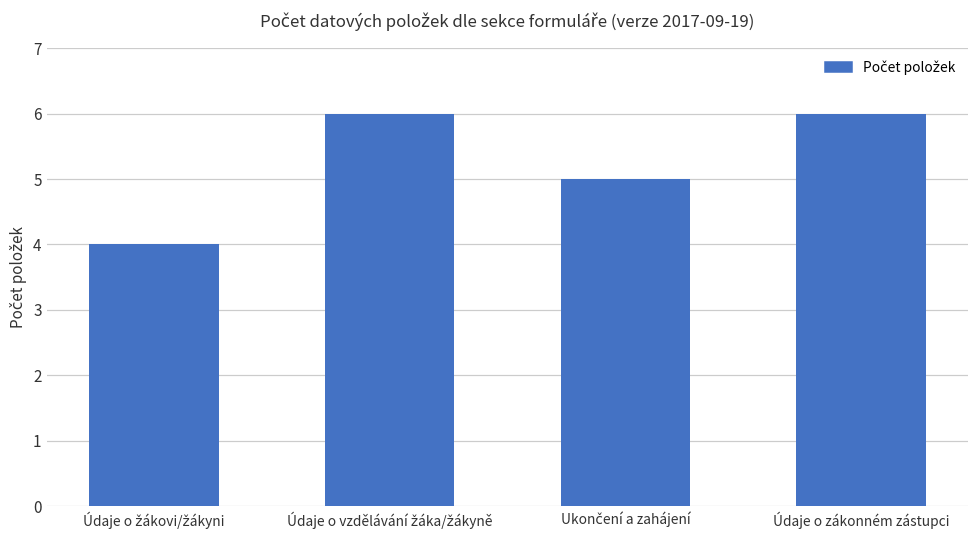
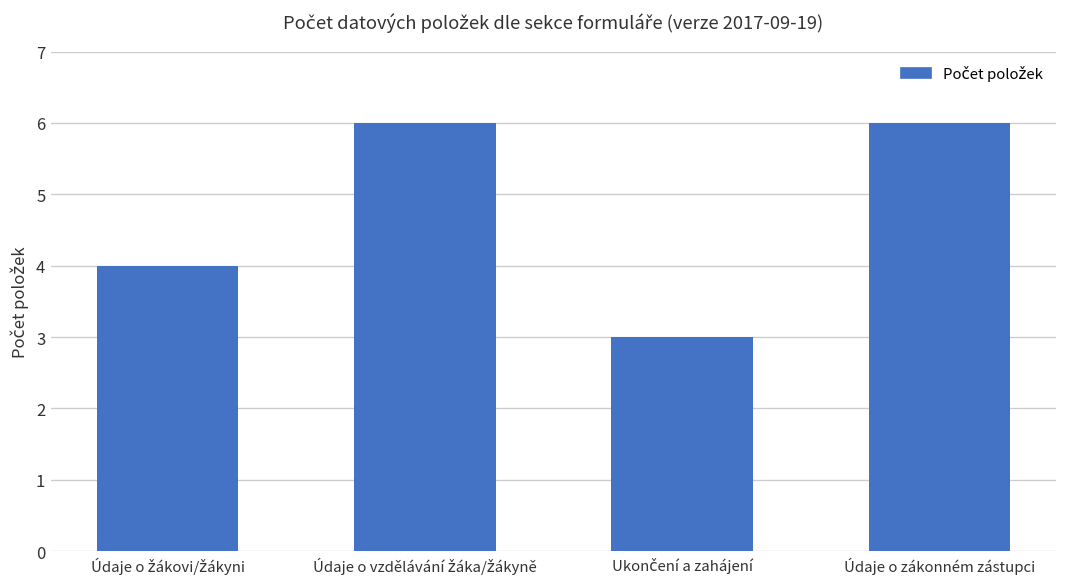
Ukončení a zahájení: 5 -> 3
